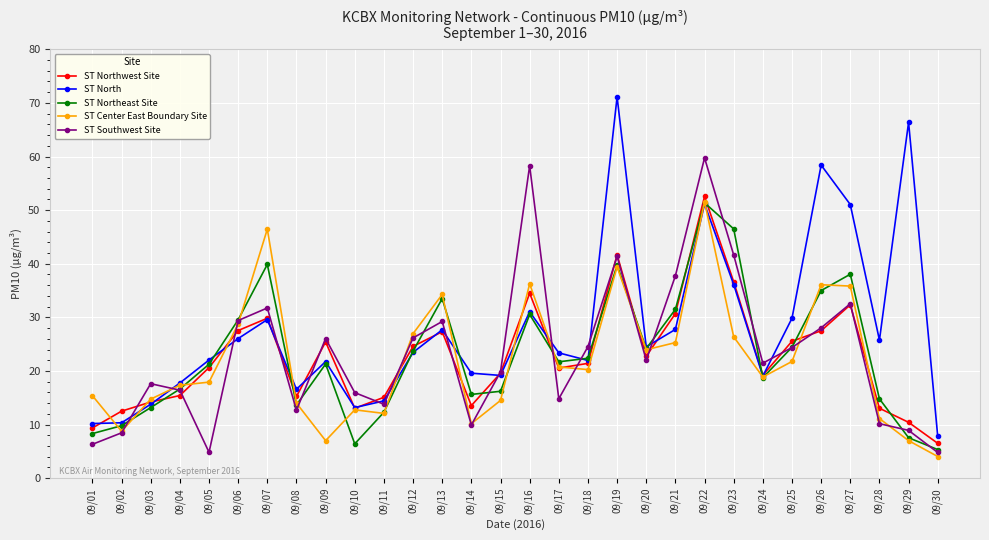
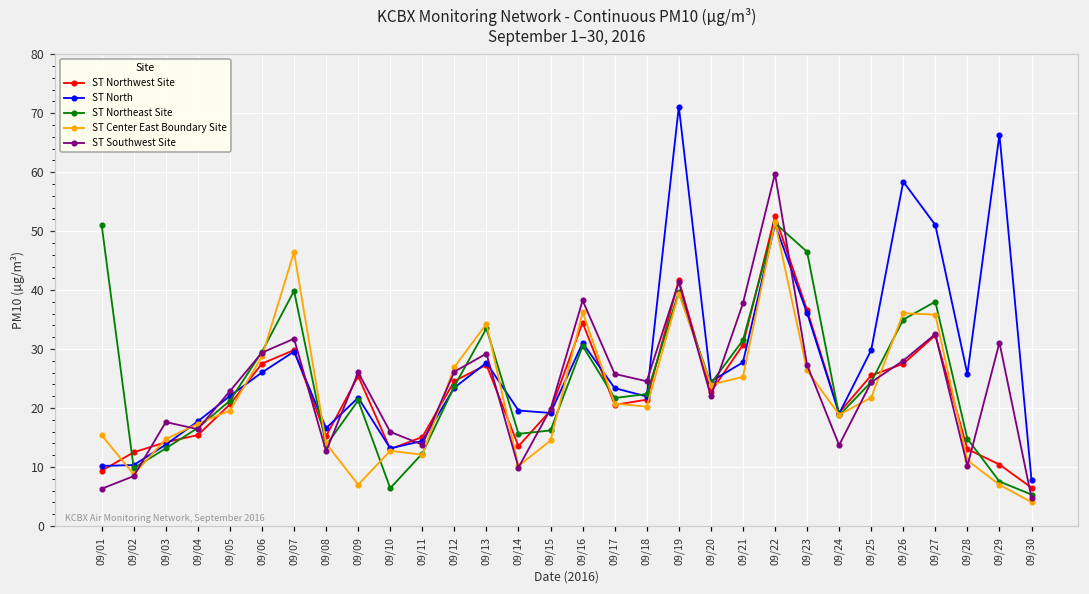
ST Northeast Site, 09/01: 8 -> 51
ST Center East Boundary Site, 09/05: 18 -> 20
ST Southwest Site, 09/05: 5 -> 23
ST Southwest Site, 09/16: 58 -> 38
ST Southwest Site, 09/17: 15 -> 26
ST Southwest Site, 09/23: 42 -> 27
ST Southwest Site, 09/24: 21 -> 14
ST Southwest Site, 09/29: 9 -> 31
